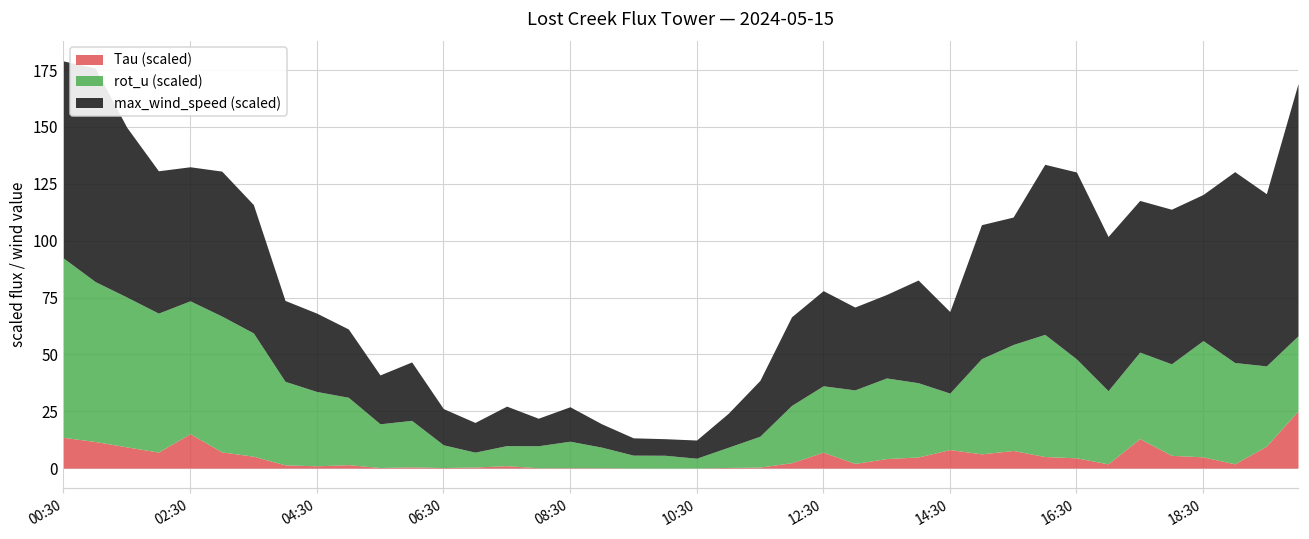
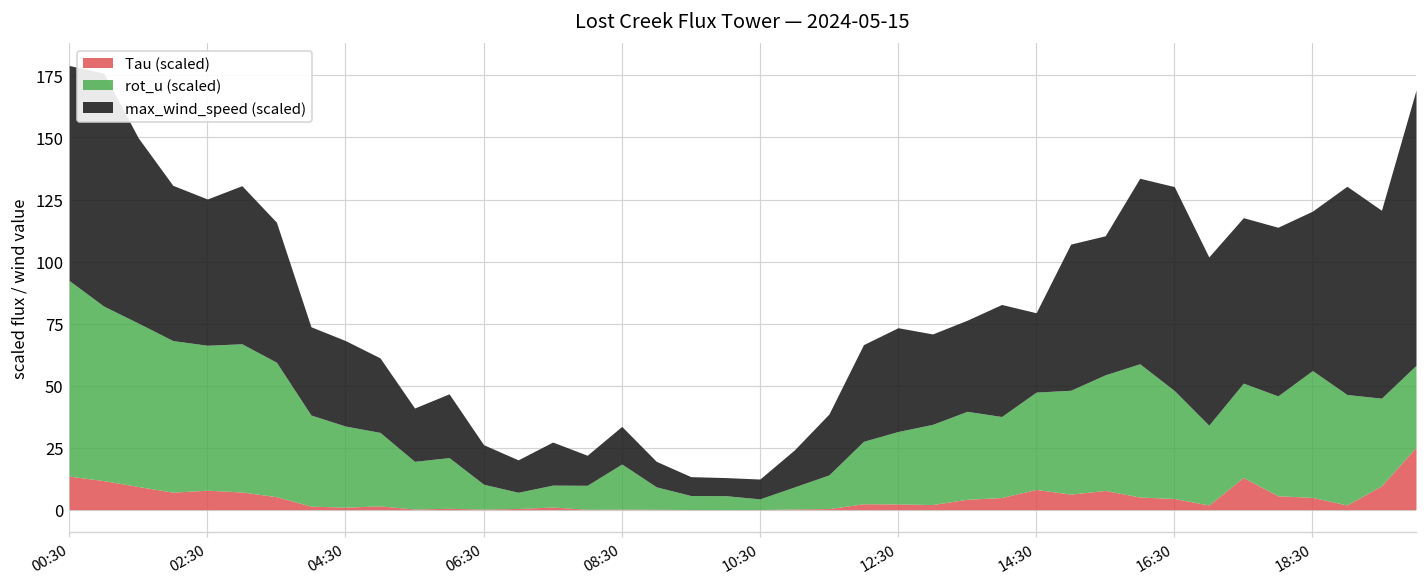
Tau (scaled), 02:30: 15 -> 8
rot_u (scaled), 08:30: 12 -> 18
Tau (scaled), 12:30: 7 -> 2
rot_u (scaled), 14:30: 25 -> 39
max_wind_speed (scaled), 14:30: 36 -> 32
